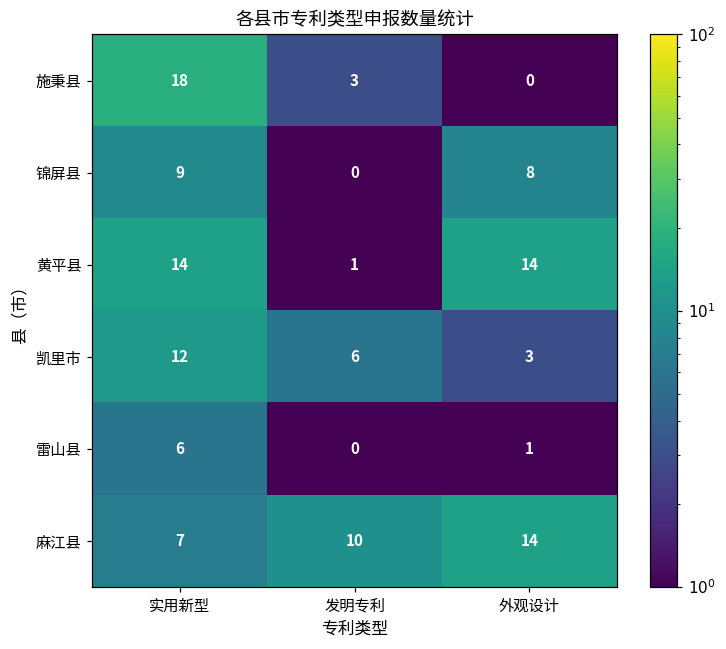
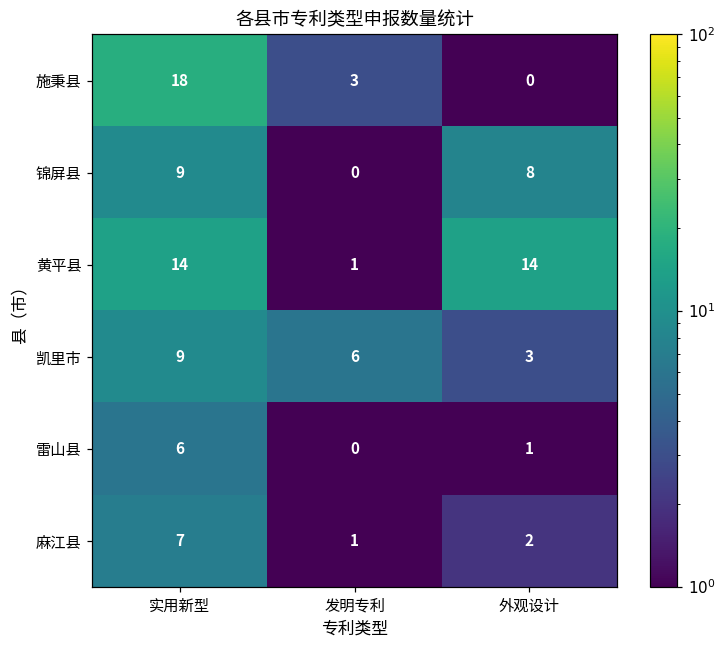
凯里市, 实用新型: 12 -> 9
麻江县, 发明专利: 10 -> 1
麻江县, 外观设计: 14 -> 2
